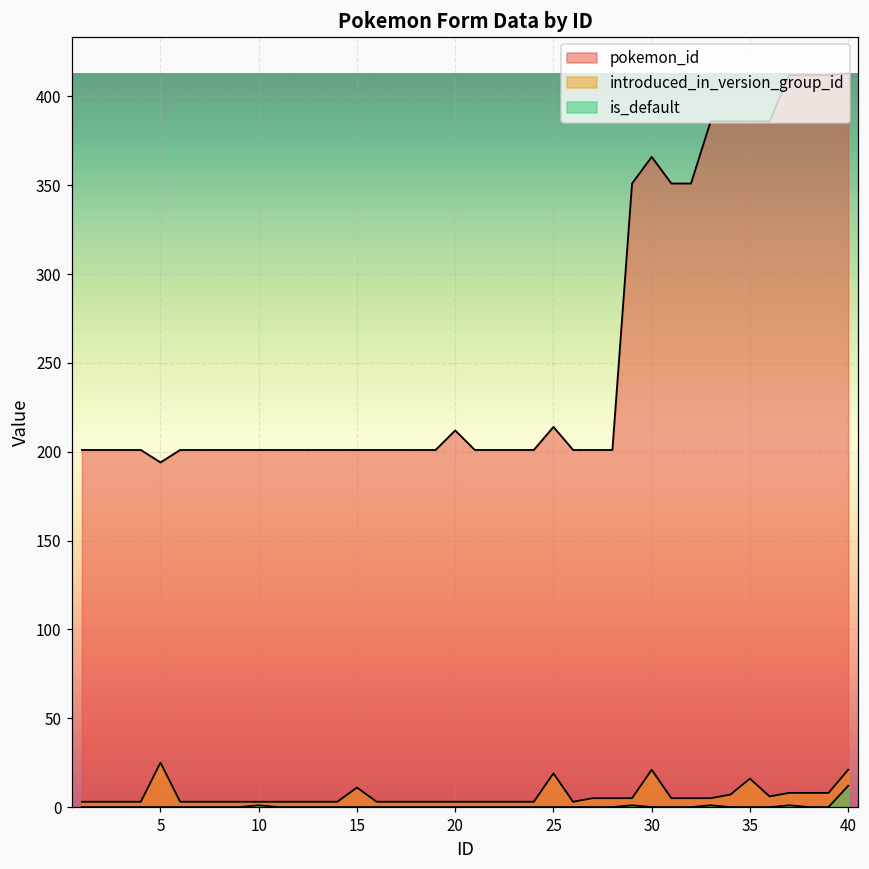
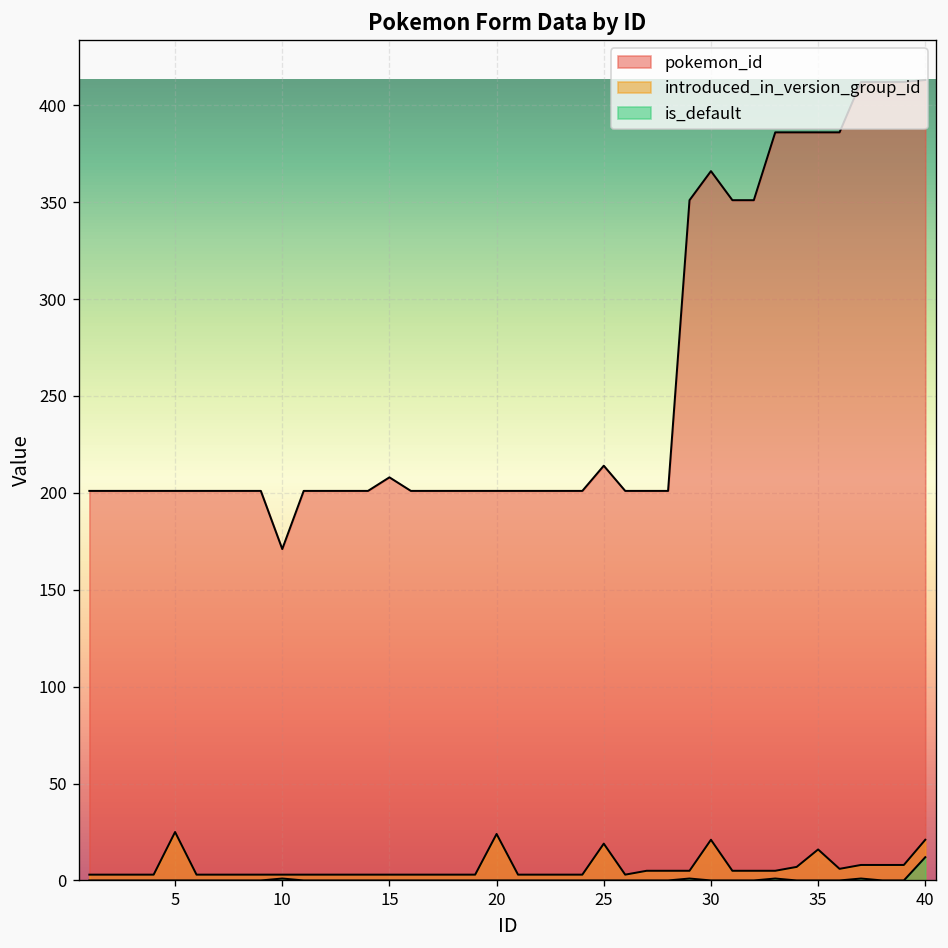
pokemon_id, 5: 194 -> 201
pokemon_id, 10: 201 -> 171
pokemon_id, 15: 201 -> 208
introduced_in_version_group_id, 15: 11 -> 3
pokemon_id, 20: 212 -> 201
introduced_in_version_group_id, 20: 3 -> 24
